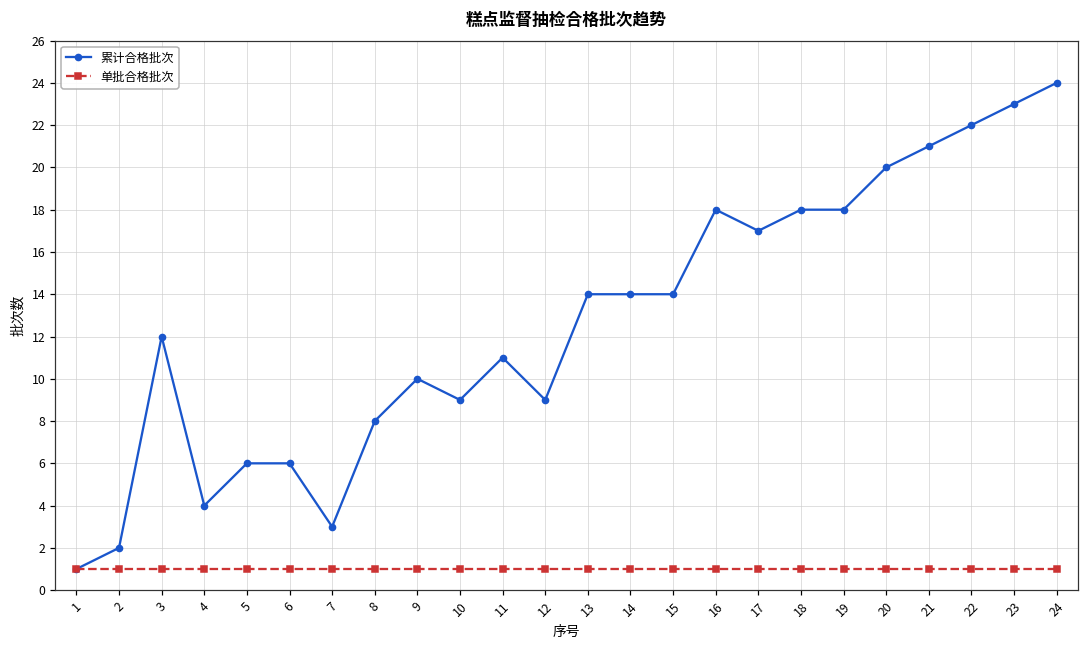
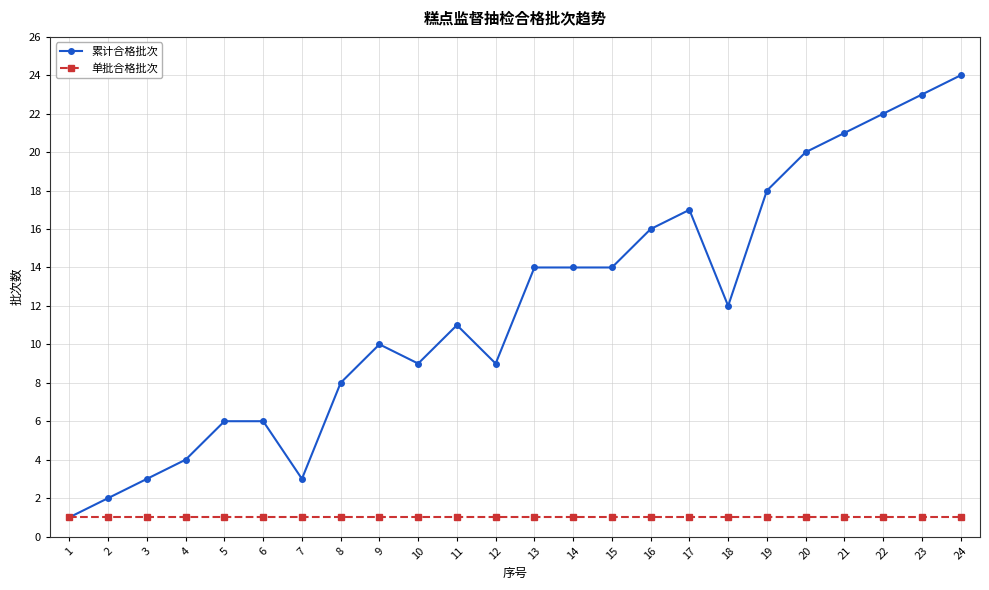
累计合格批次, 3: 12 -> 3
累计合格批次, 16: 18 -> 16
累计合格批次, 18: 18 -> 12
